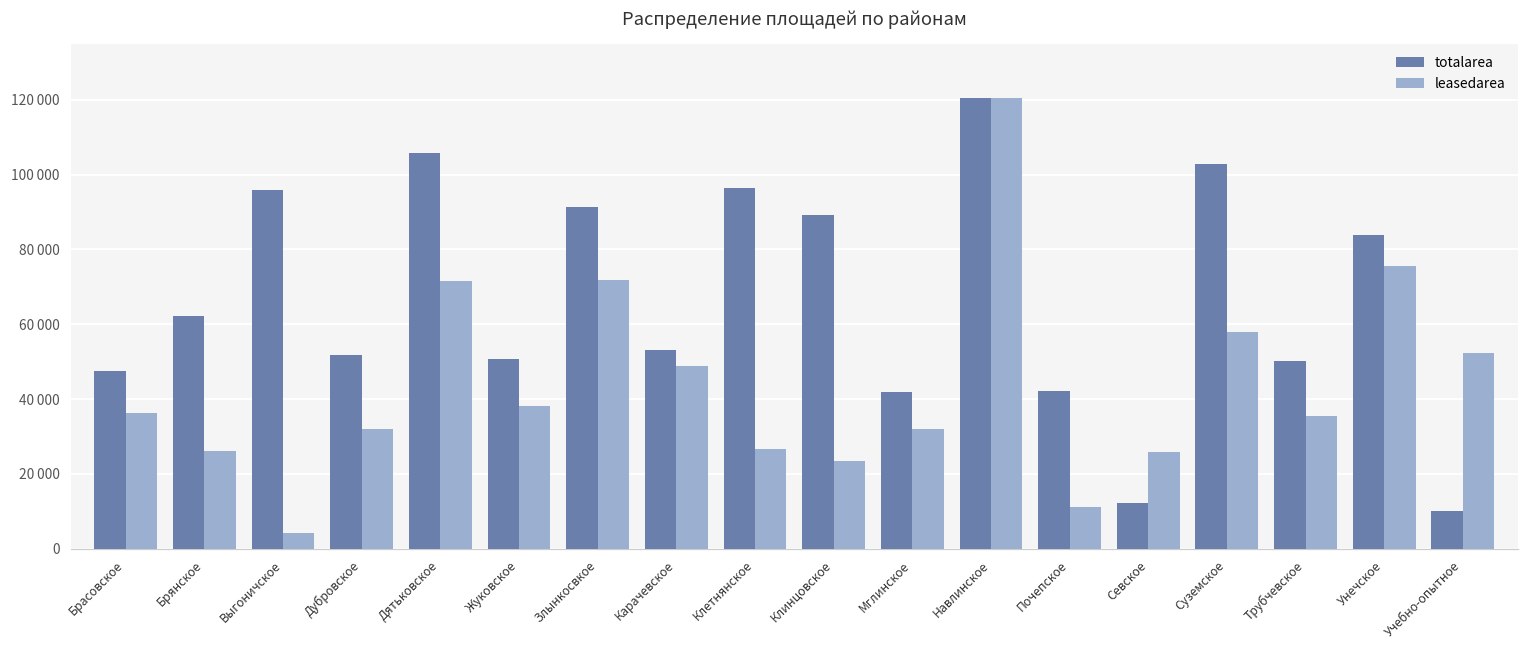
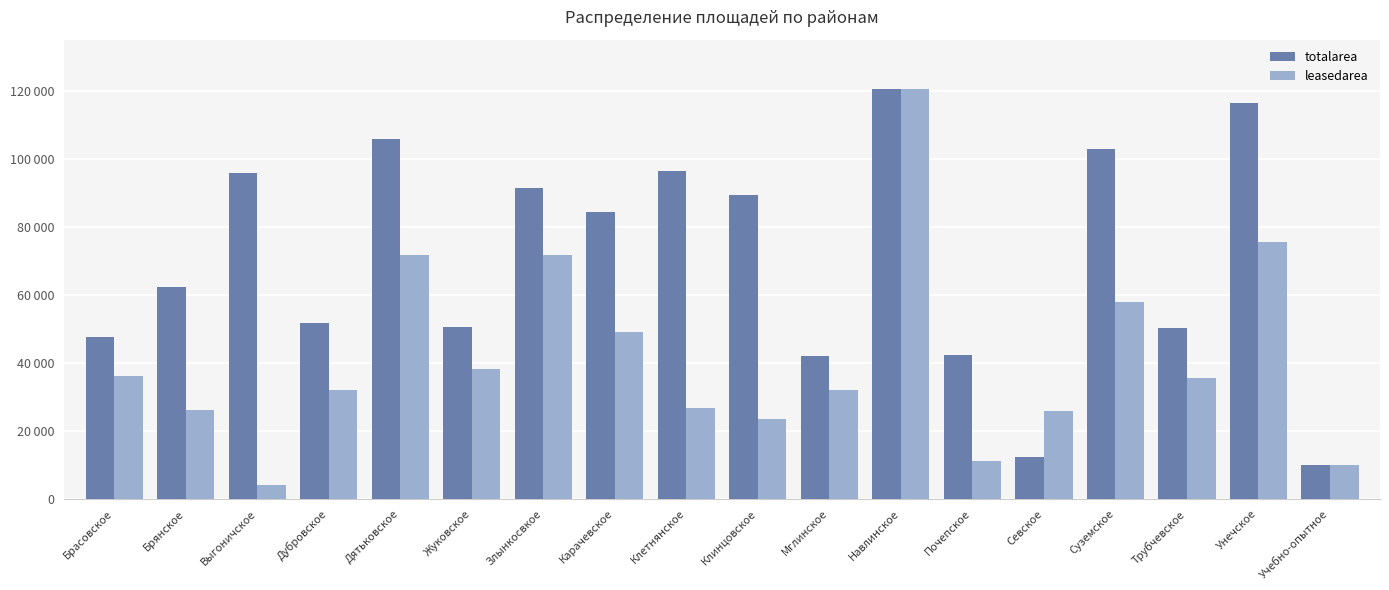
totalarea, Карачевское: 53000 -> 84000
totalarea, Унечское: 84000 -> 116000
leasedarea, Учебно-опытное: 52000 -> 10000
